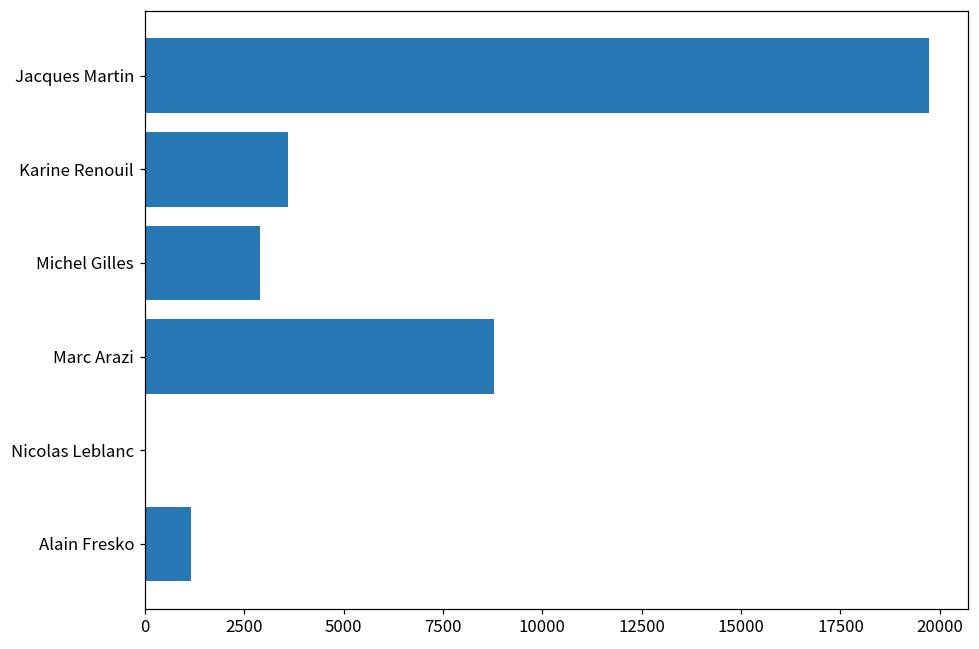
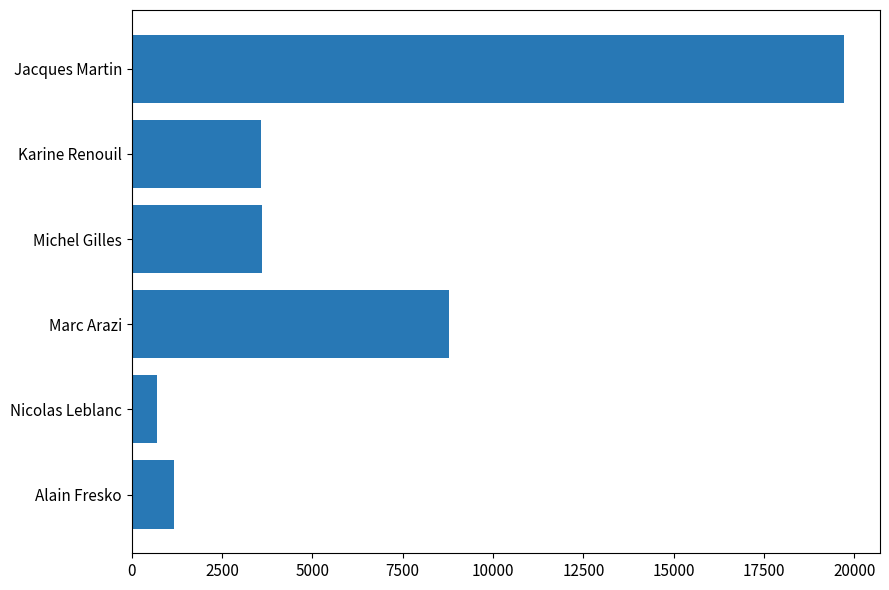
Michel Gilles: 2900 -> 3600
Nicolas Leblanc: 0 -> 700
